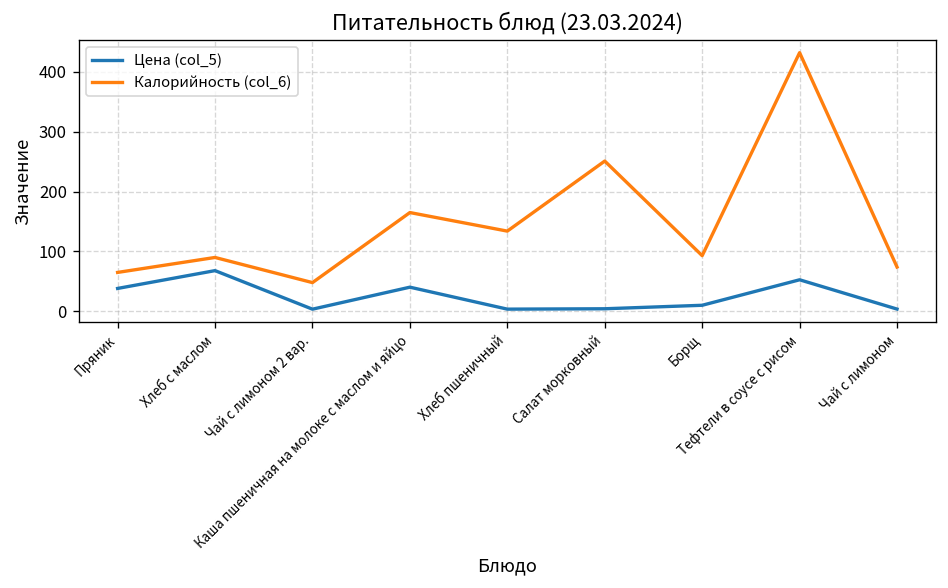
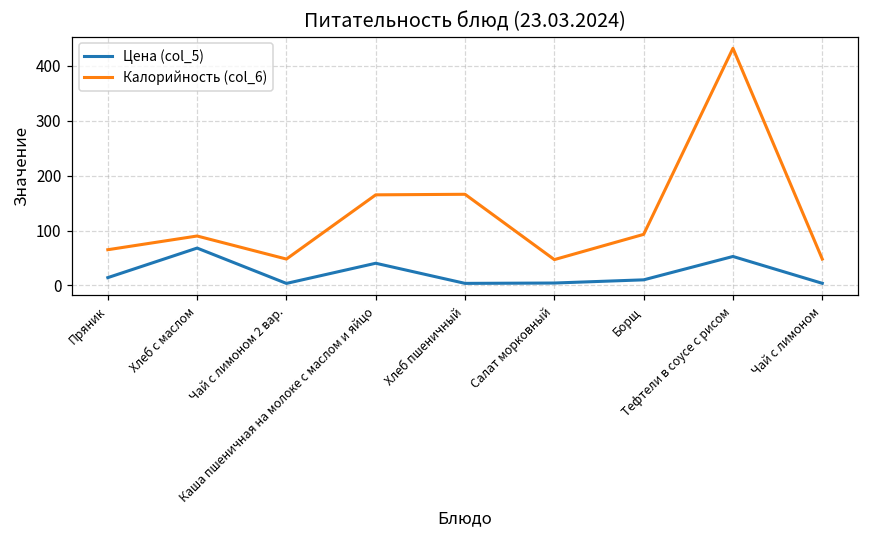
Цена (col_5), Пряник: 40 -> 10
Калорийность (col_6), Хлеб пшеничный: 130 -> 170
Калорийность (col_6), Салат морковный: 250 -> 50
Калорийность (col_6), Чай с лимоном: 70 -> 50
